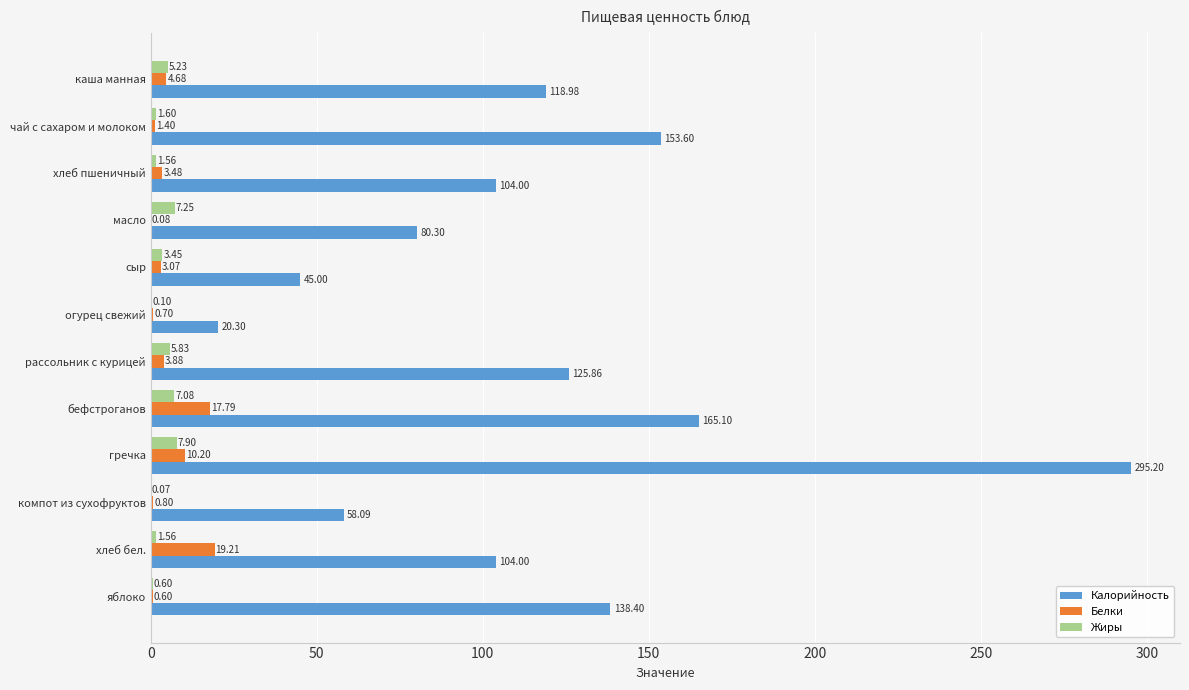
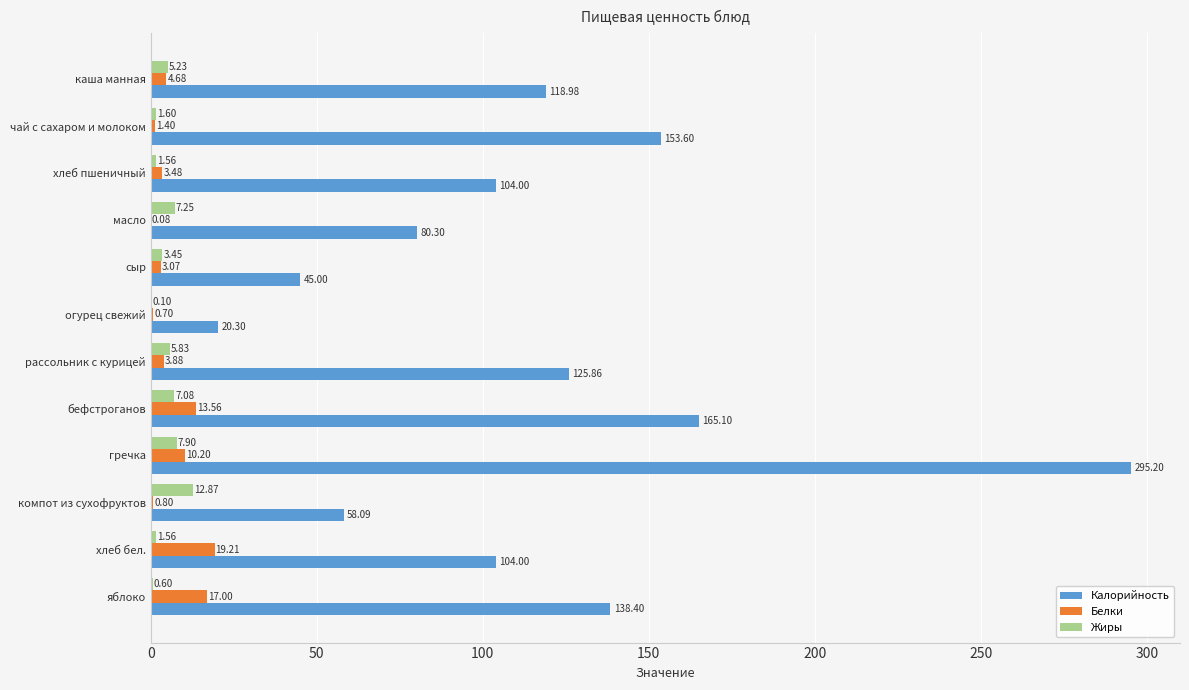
Белки, бефстроганов: 17.79 -> 13.56
Жиры, компот из сухофруктов: 0.07 -> 12.87
Белки, яблоко: 0.60 -> 17.00
